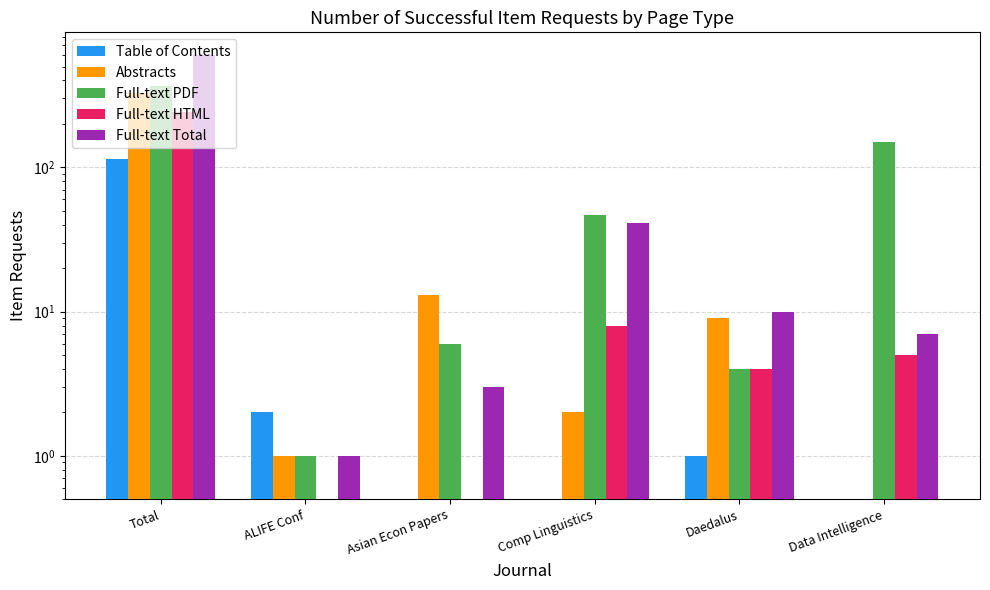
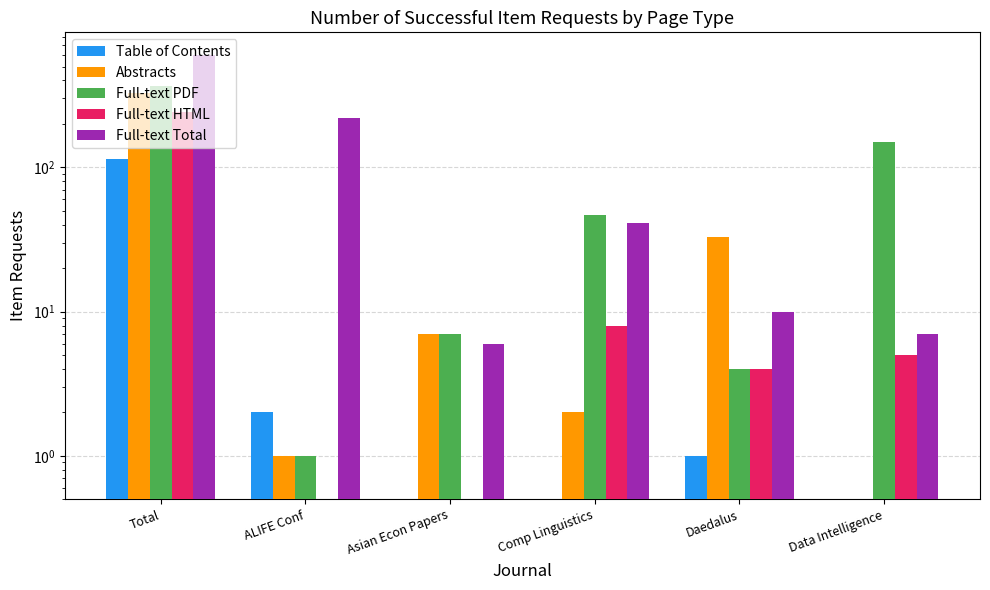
Full-text Total, ALIFE Conf: 1 -> 220
Abstracts, Asian Econ Papers: 13 -> 7
Full-text PDF, Asian Econ Papers: 6 -> 7
Full-text Total, Asian Econ Papers: 3 -> 6
Abstracts, Daedalus: 9 -> 33
